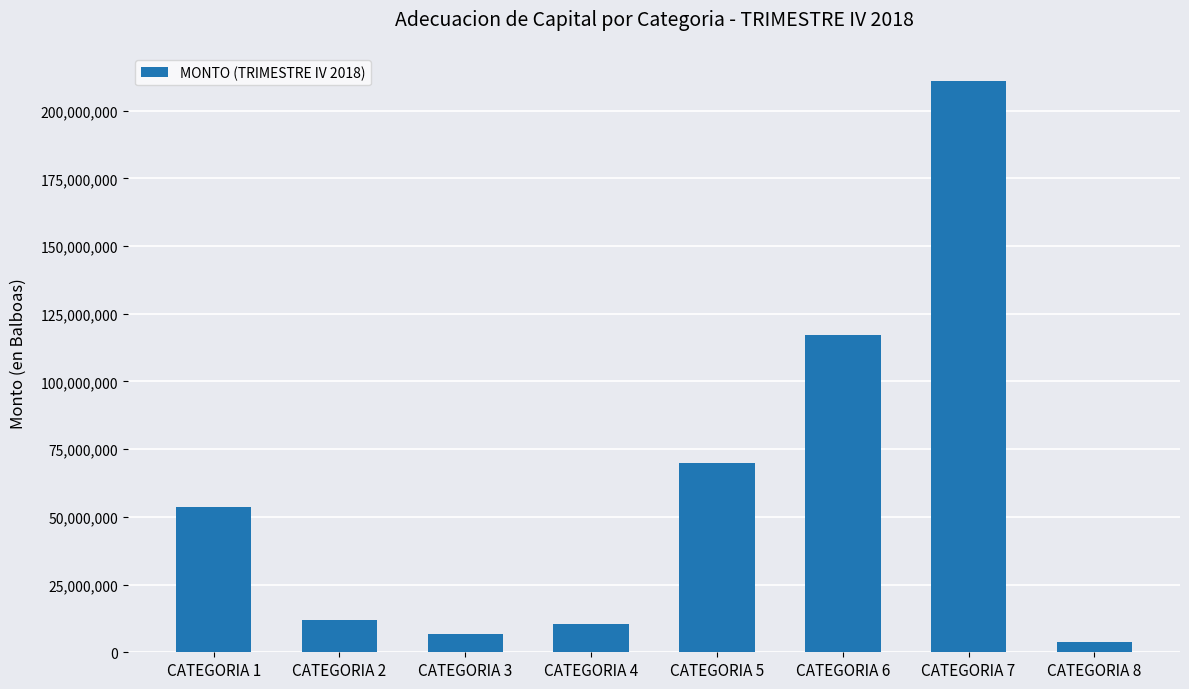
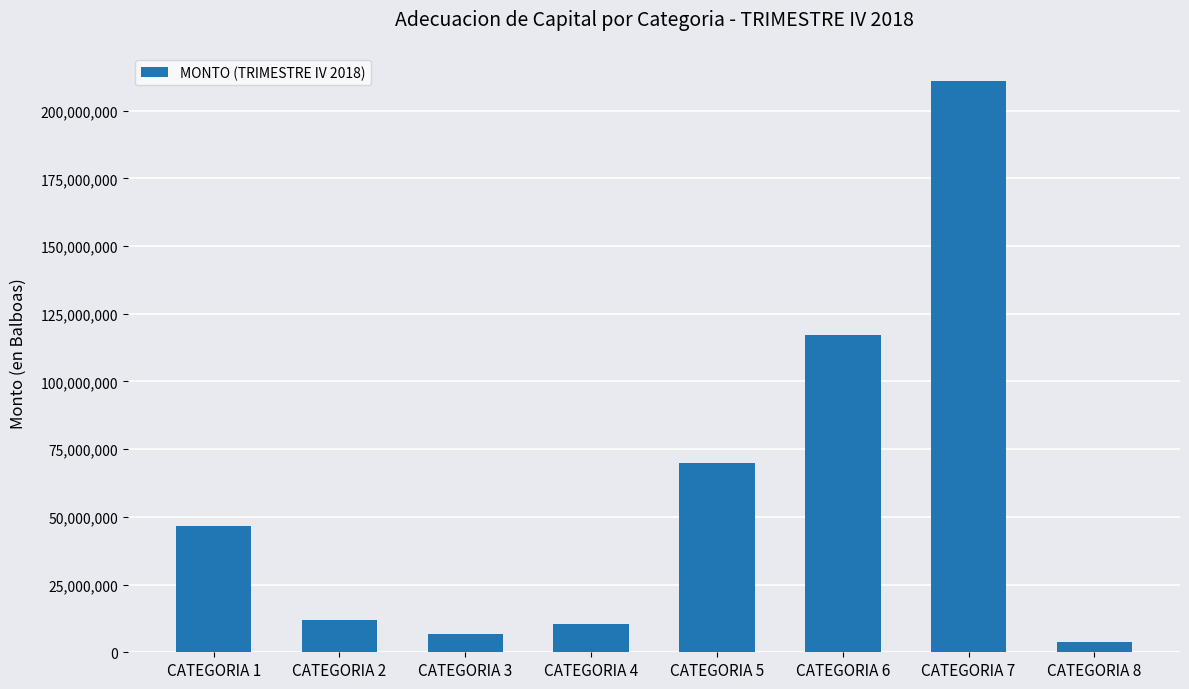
CATEGORIA 1: 54,000,000 -> 47,000,000
